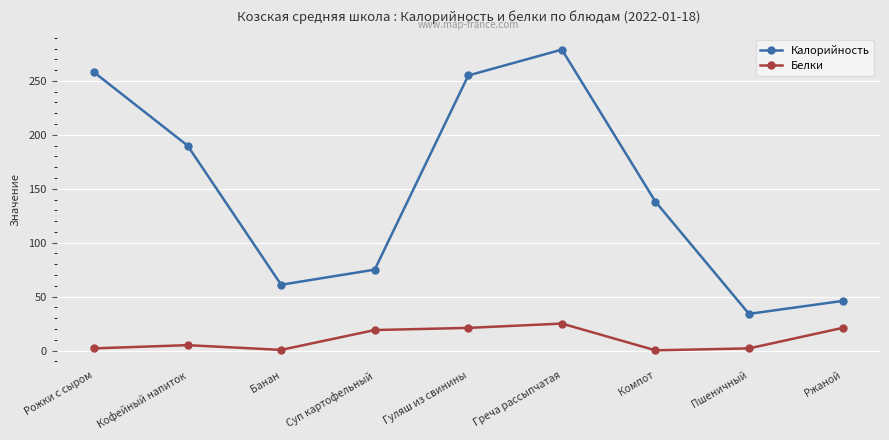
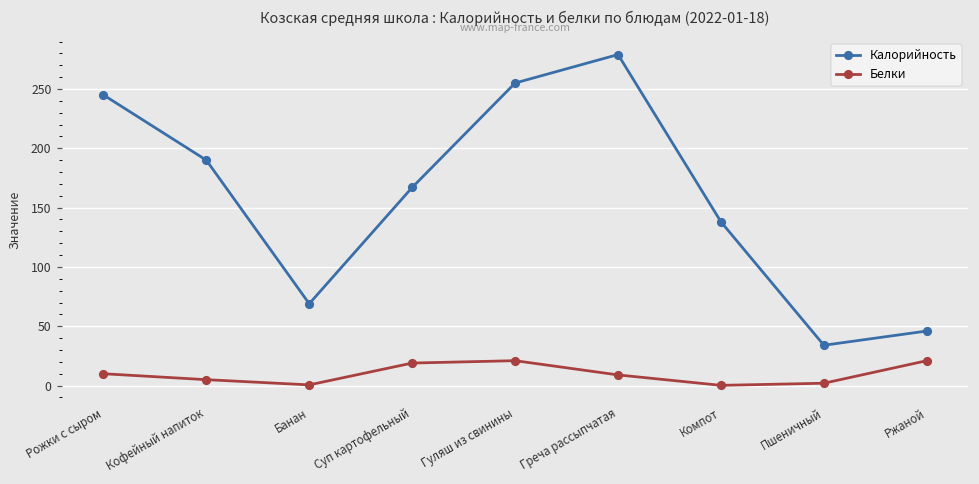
Калорийность, Рожки с сыром: 258 -> 245
Белки, Рожки с сыром: 2 -> 10
Калорийность, Банан: 61 -> 69
Калорийность, Суп картофельный: 75 -> 167
Белки, Греча рассыпчатая: 25 -> 9
